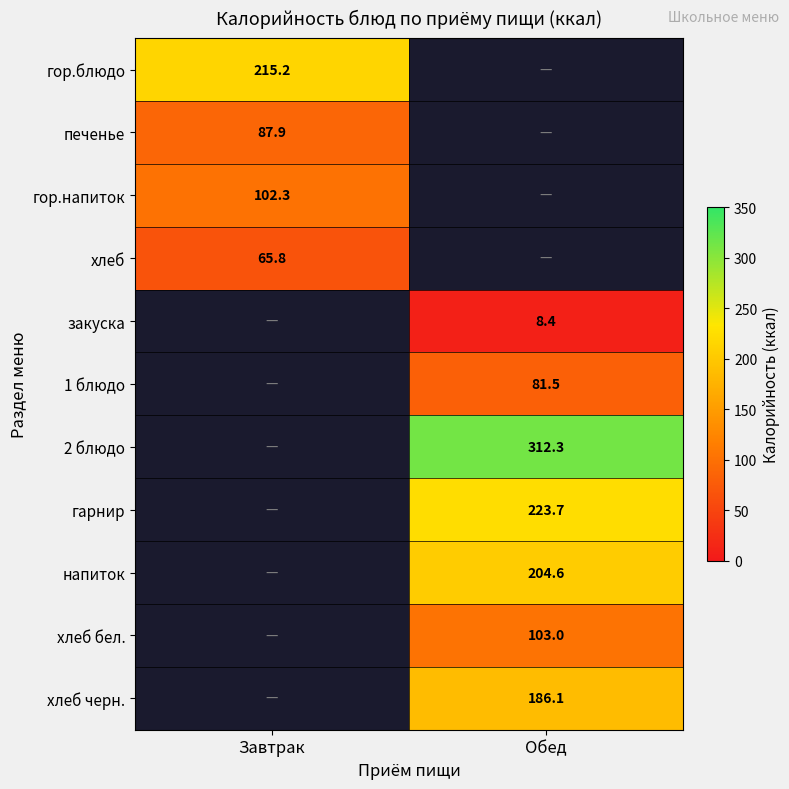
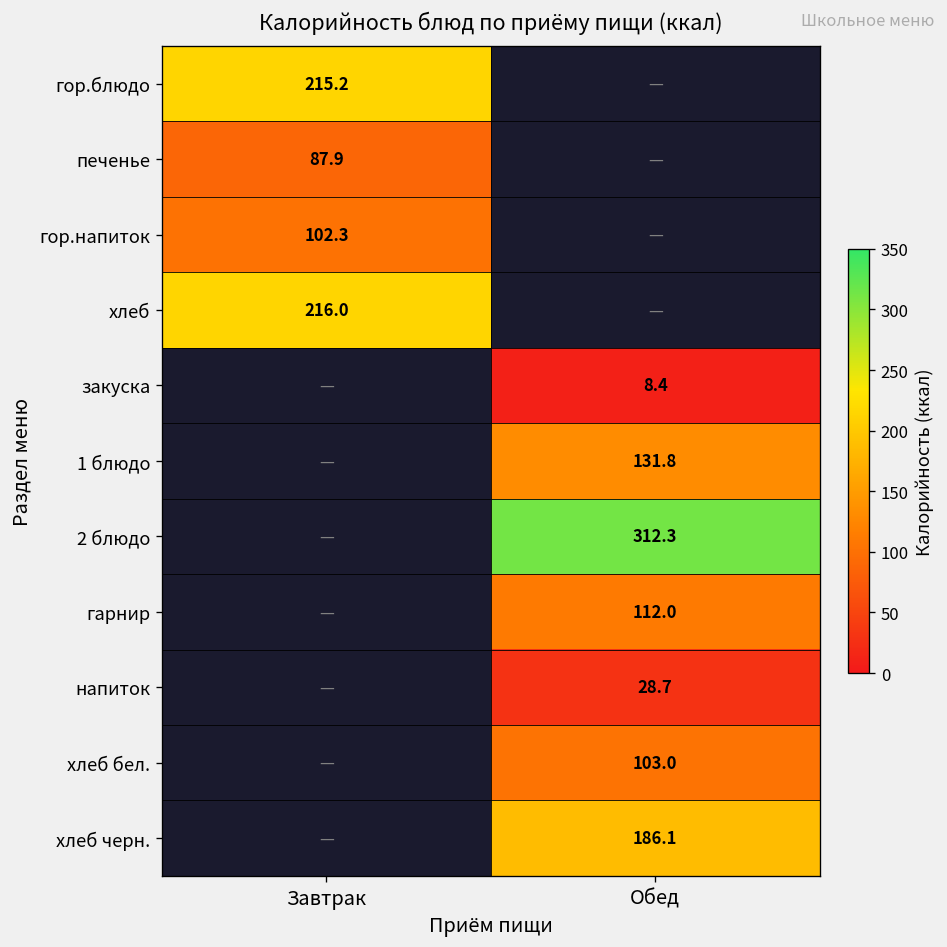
хлеб, Завтрак: 65.8 -> 216.0
1 блюдо, Обед: 81.5 -> 131.8
гарнир, Обед: 223.7 -> 112.0
напиток, Обед: 204.6 -> 28.7
